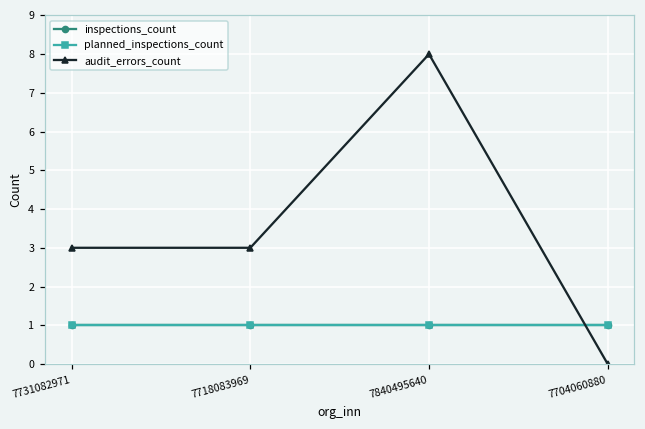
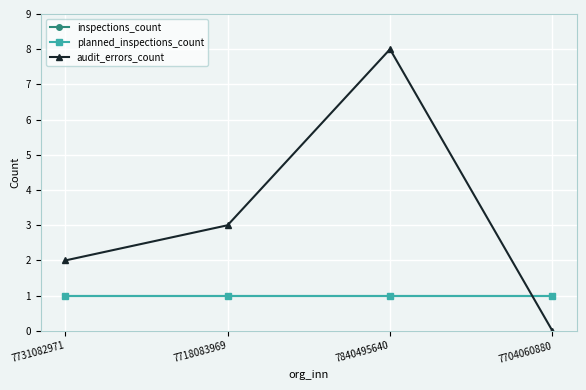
audit_errors_count, 7731082971: 3 -> 2
